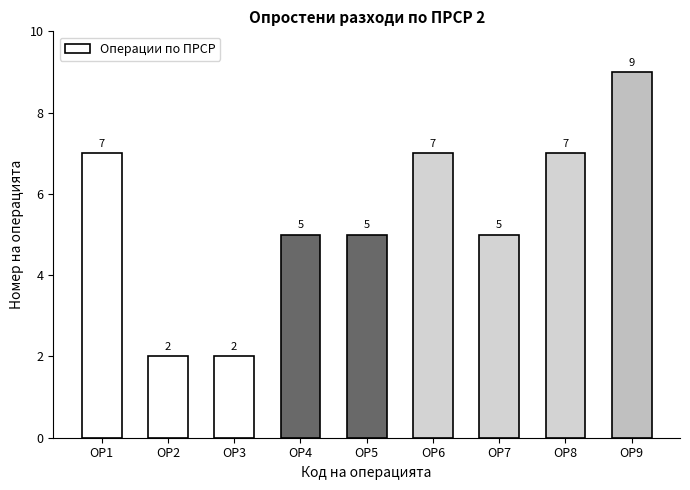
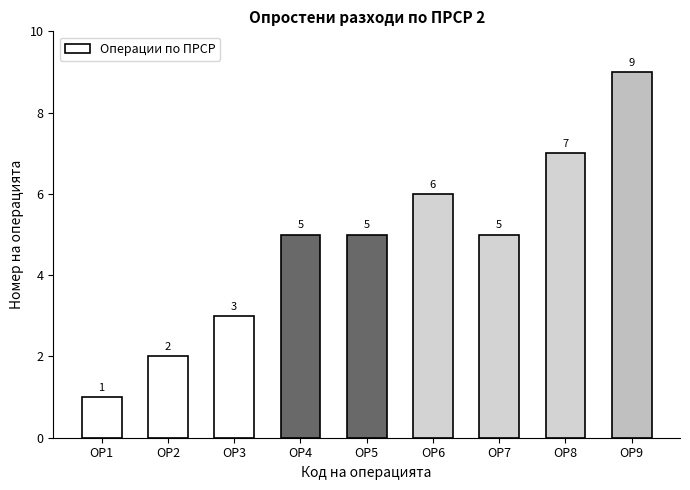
ОР1: 7 -> 1
ОР3: 2 -> 3
ОР6: 7 -> 6
